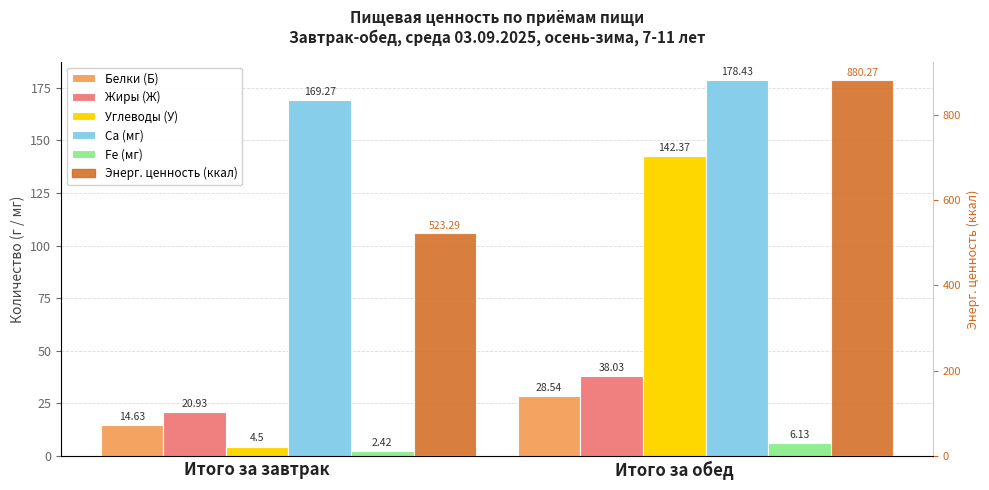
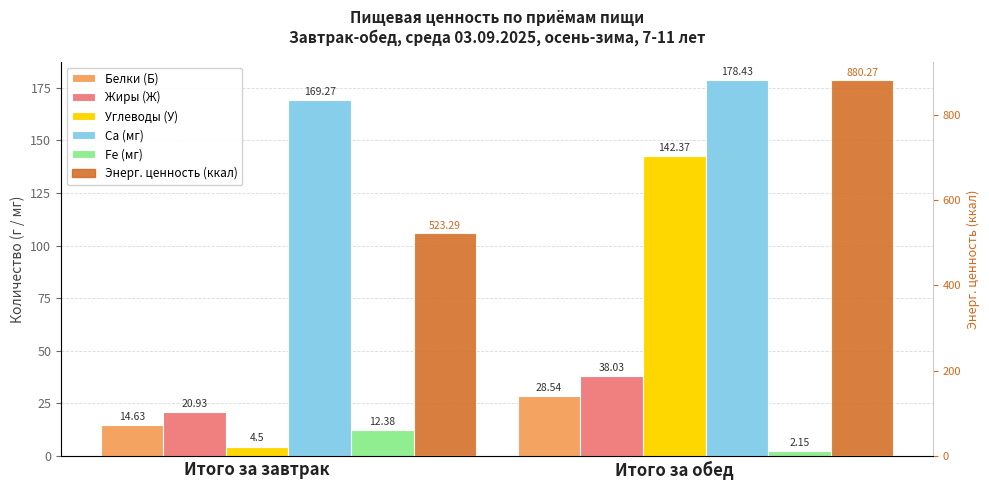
Fe (мг), Итого за завтрак: 2.42 -> 12.38
Fe (мг), Итого за обед: 6.13 -> 2.15
